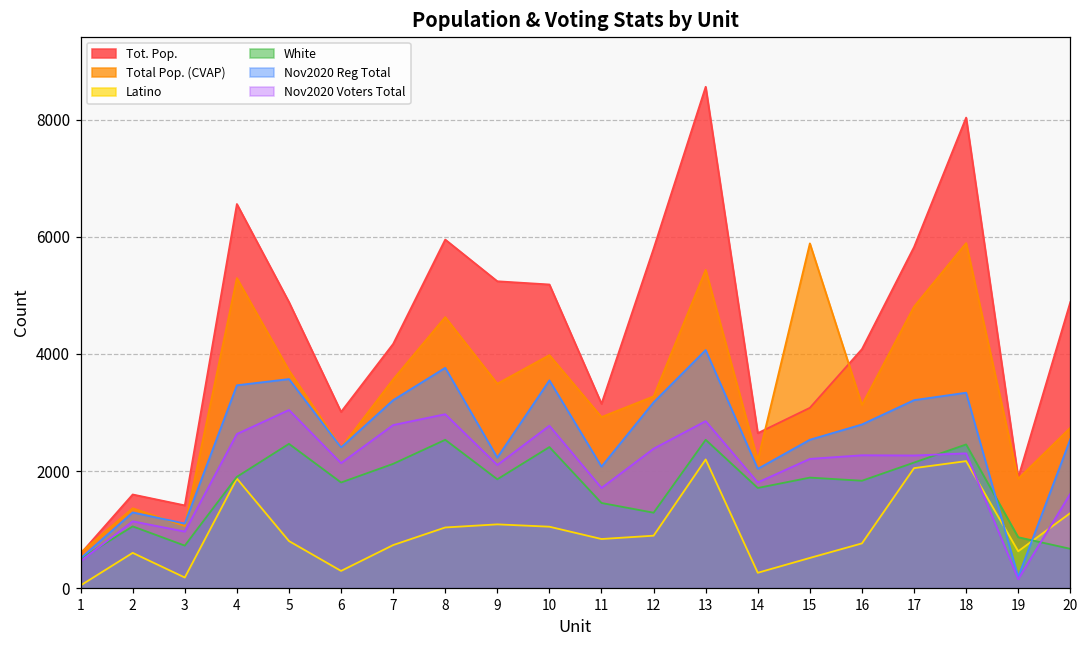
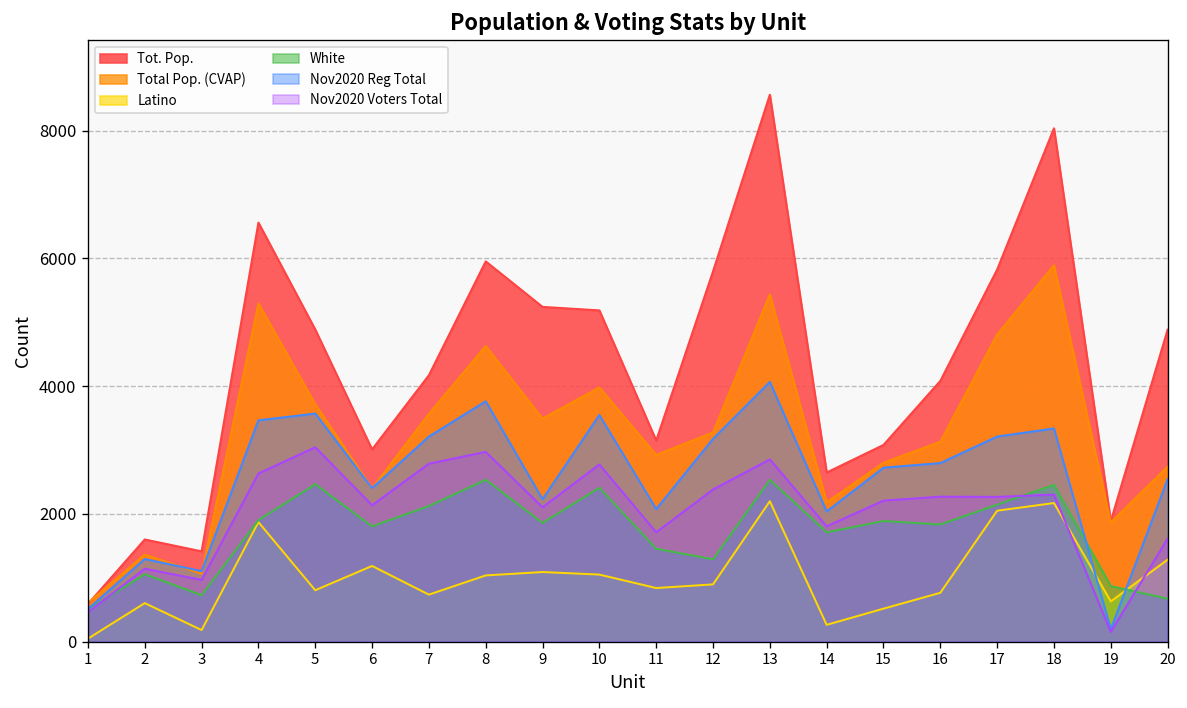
Latino, 6: 300 -> 1200
Total Pop. (CVAP), 15: 5900 -> 2800
Nov2020 Reg Total, 15: 2500 -> 2700
